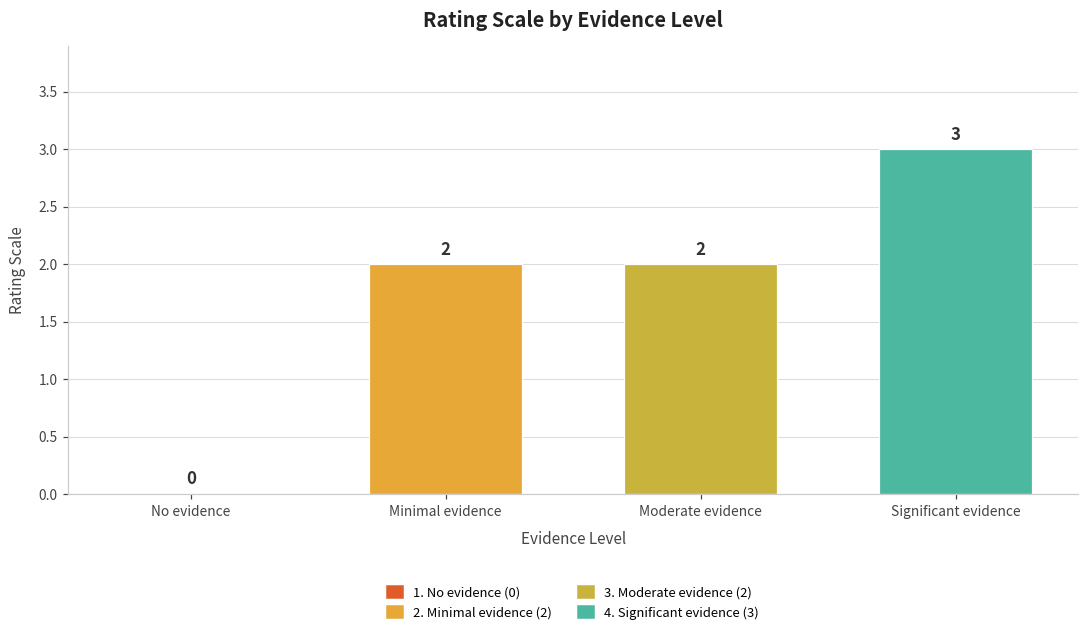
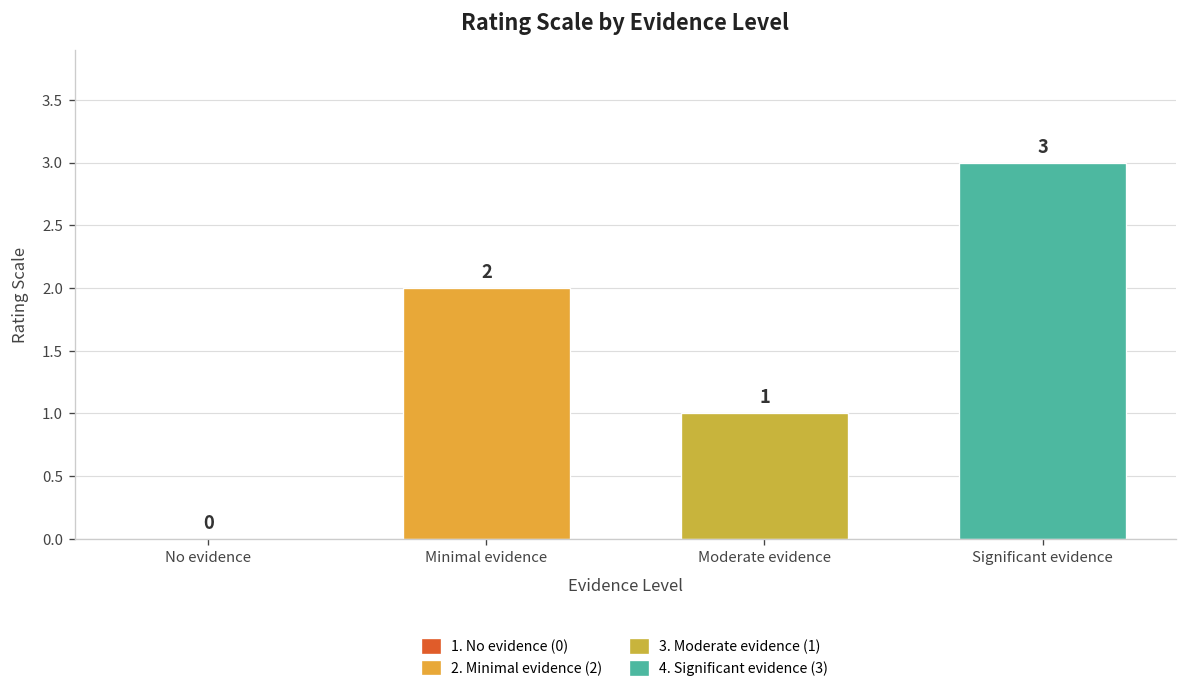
Moderate evidence: 2 -> 1
